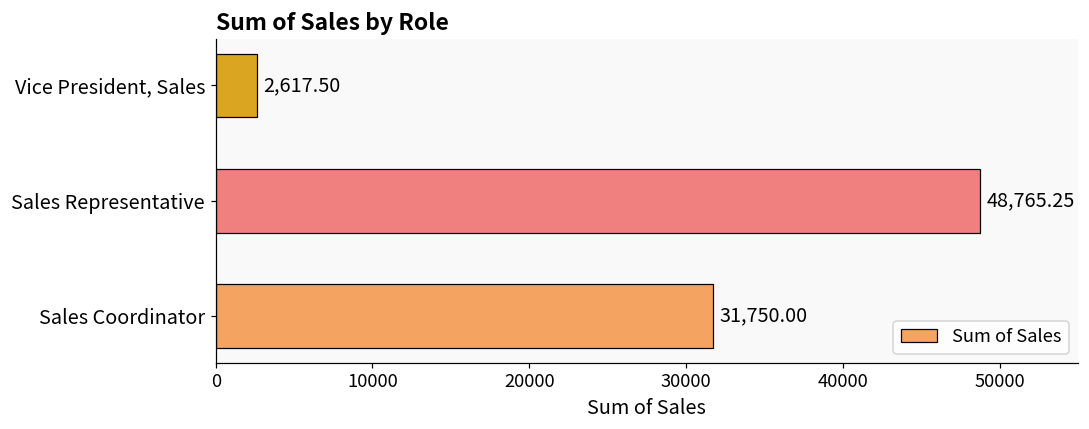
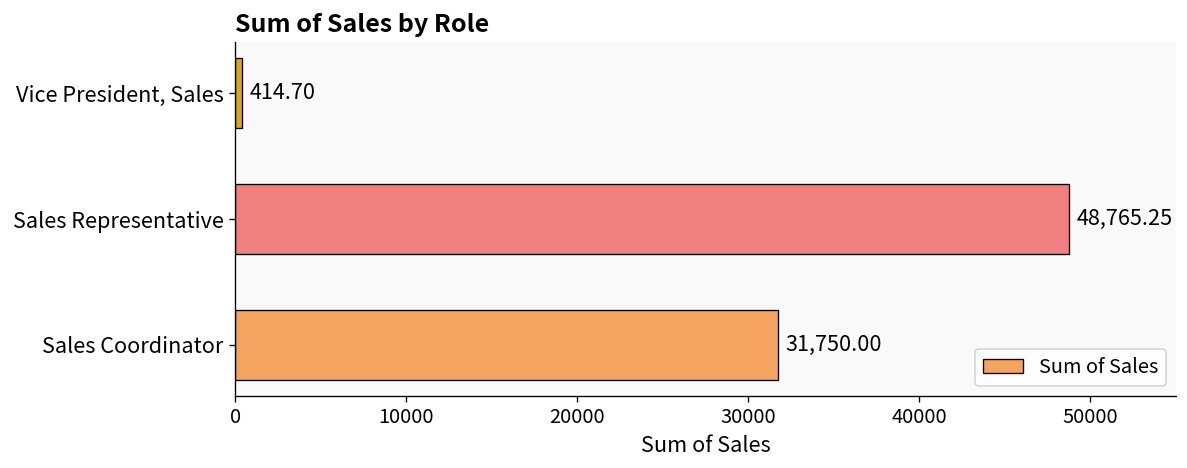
Vice President, Sales: 2,617.50 -> 414.70
